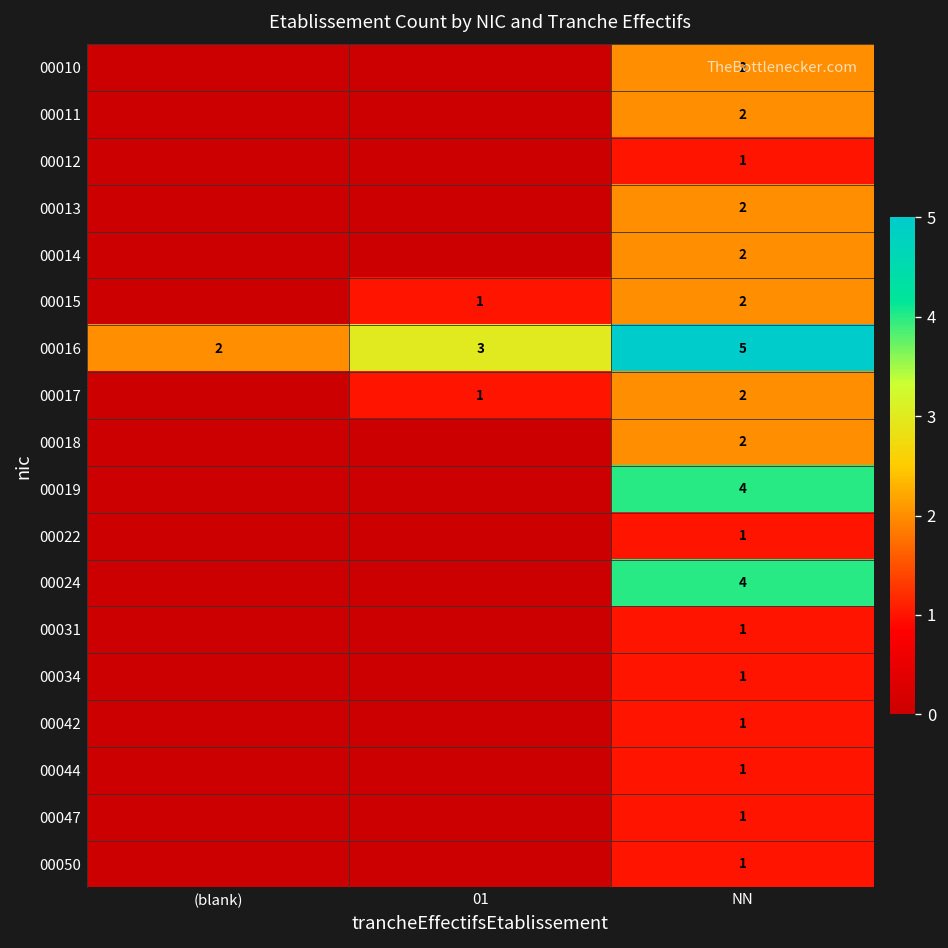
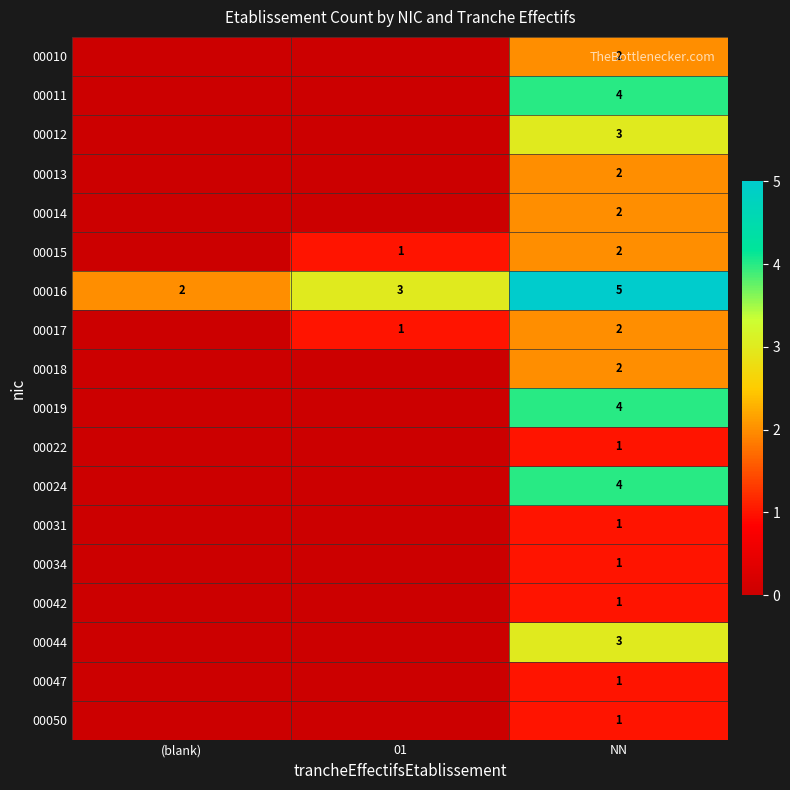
00011, NN: 2 -> 4
00012, NN: 1 -> 3
00044, NN: 1 -> 3
